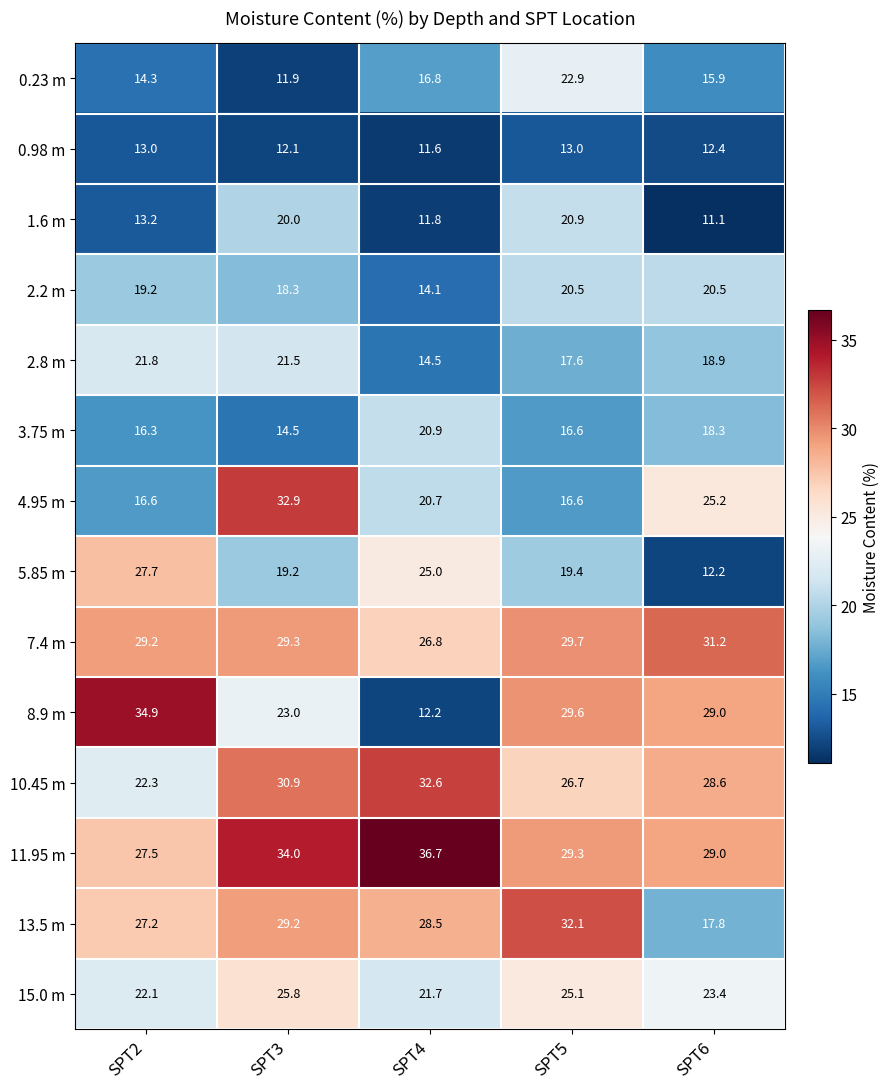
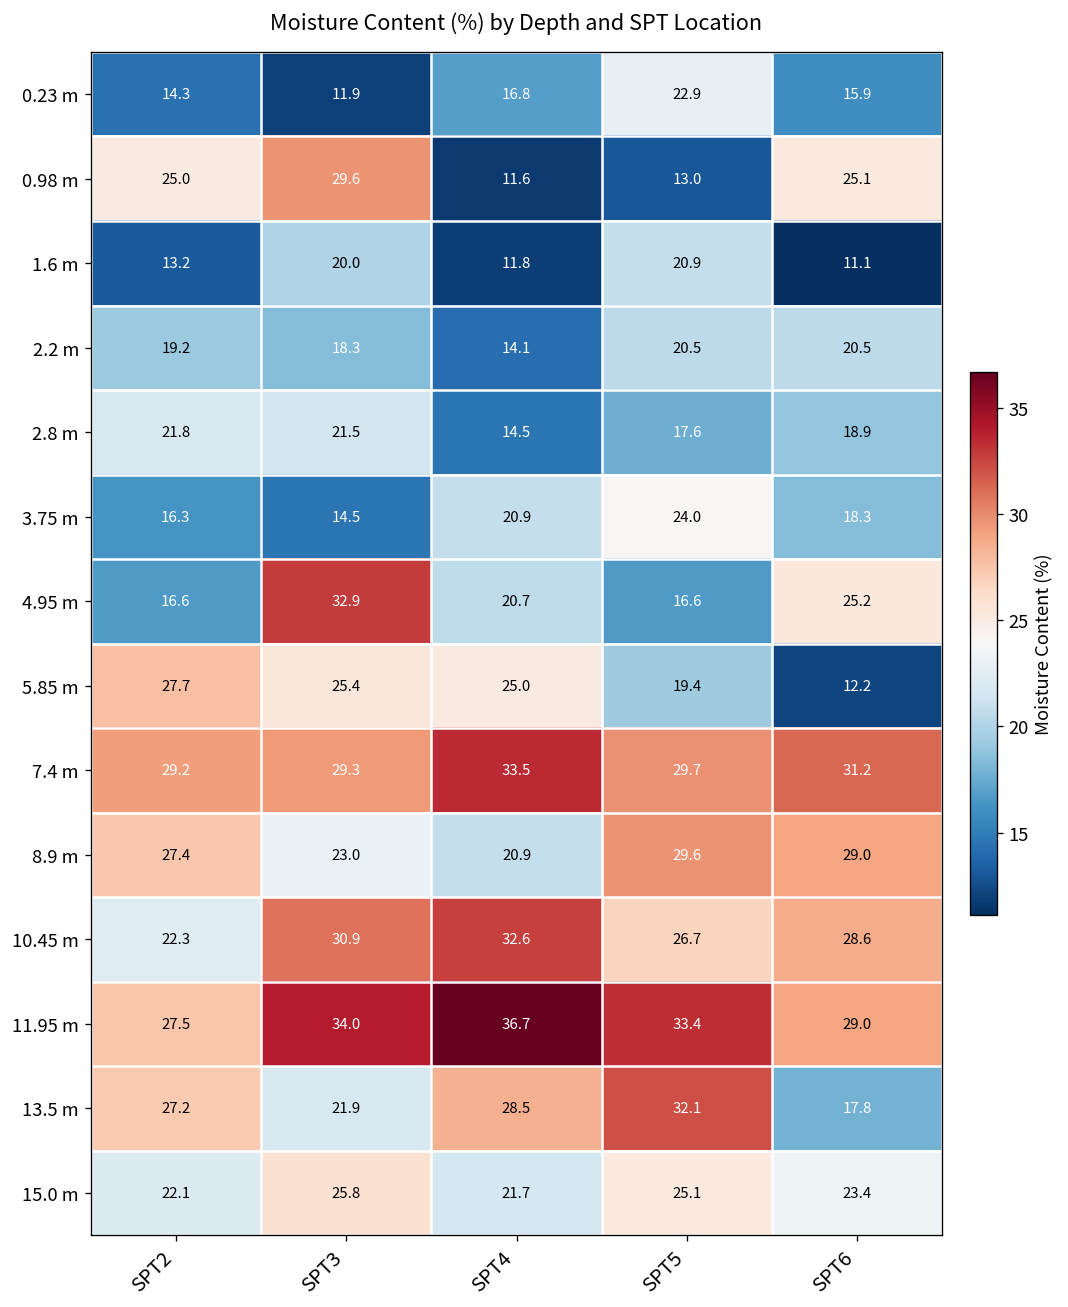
0.98 m, SPT2: 13.0 -> 25.0
0.98 m, SPT3: 12.1 -> 29.6
0.98 m, SPT6: 12.4 -> 25.1
3.75 m, SPT5: 16.6 -> 24.0
5.85 m, SPT3: 19.2 -> 25.4
7.4 m, SPT4: 26.8 -> 33.5
8.9 m, SPT2: 34.9 -> 27.4
8.9 m, SPT4: 12.2 -> 20.9
11.95 m, SPT5: 29.3 -> 33.4
13.5 m, SPT3: 29.2 -> 21.9
